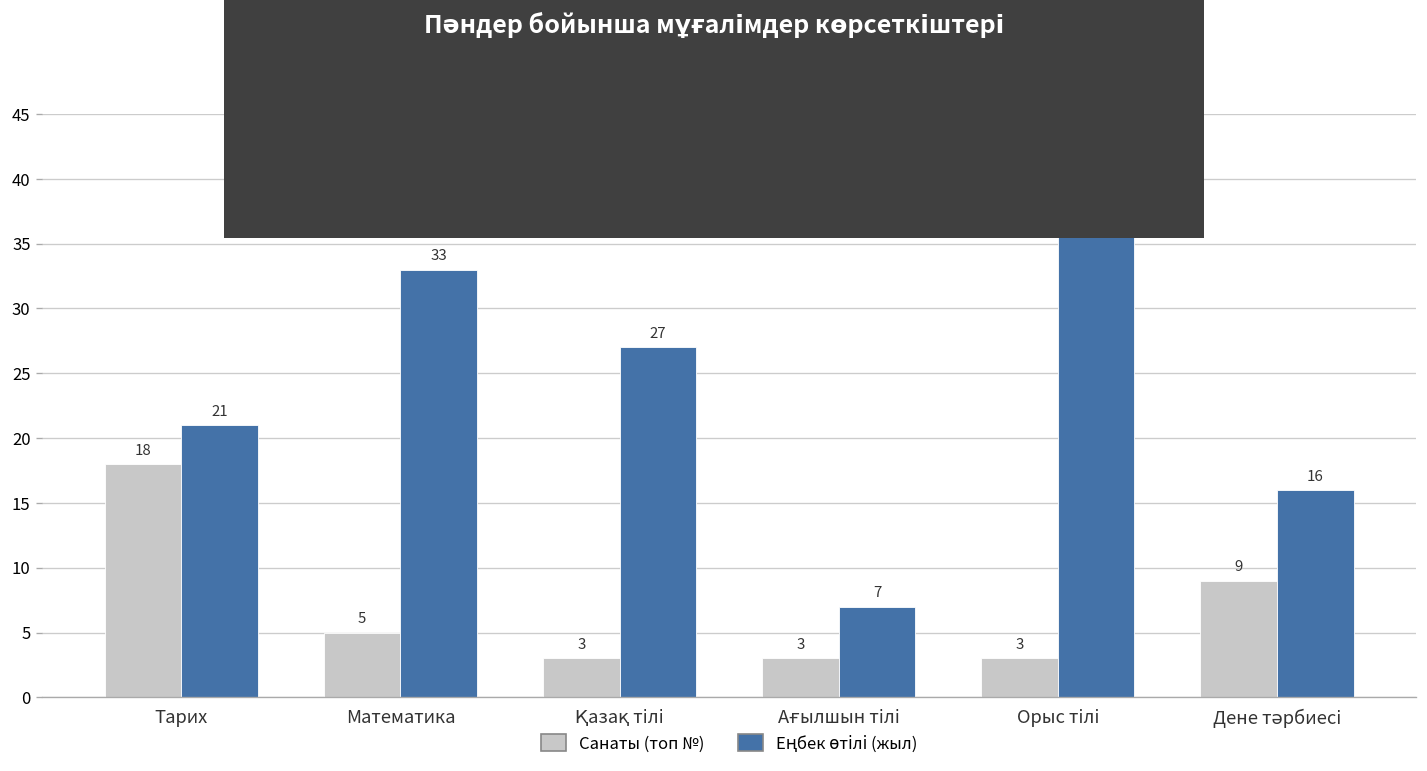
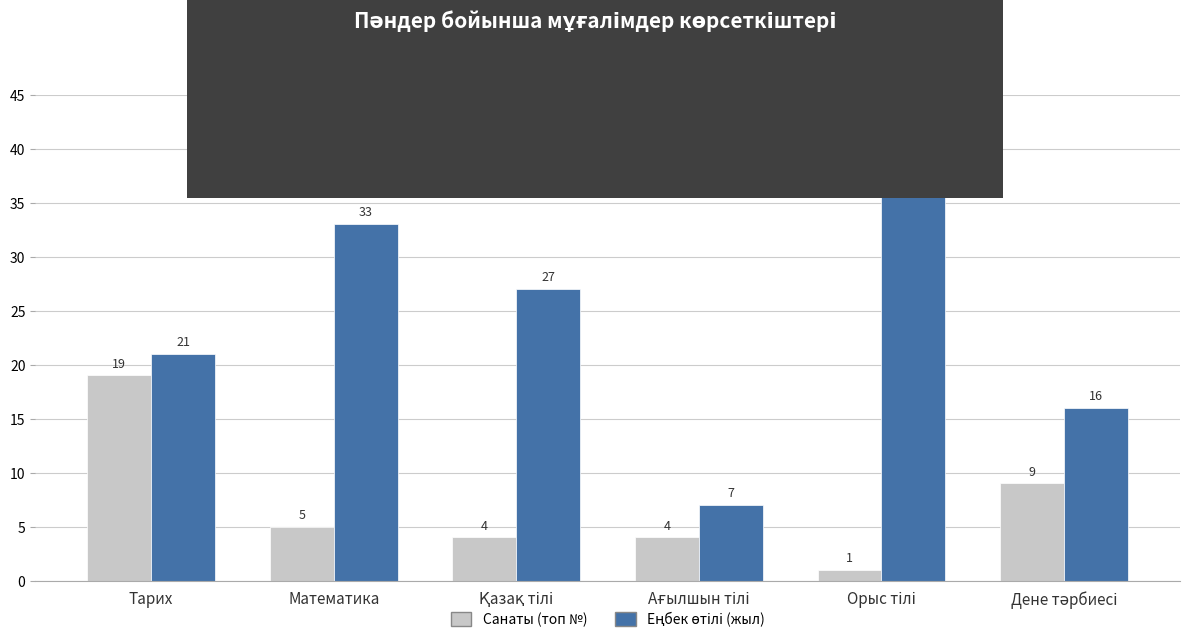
Санаты (топ №), Тарих: 18 -> 19
Санаты (топ №), Қазақ тілі: 3 -> 4
Санаты (топ №), Ағылшын тілі: 3 -> 4
Санаты (топ №), Орыс тілі: 3 -> 1
